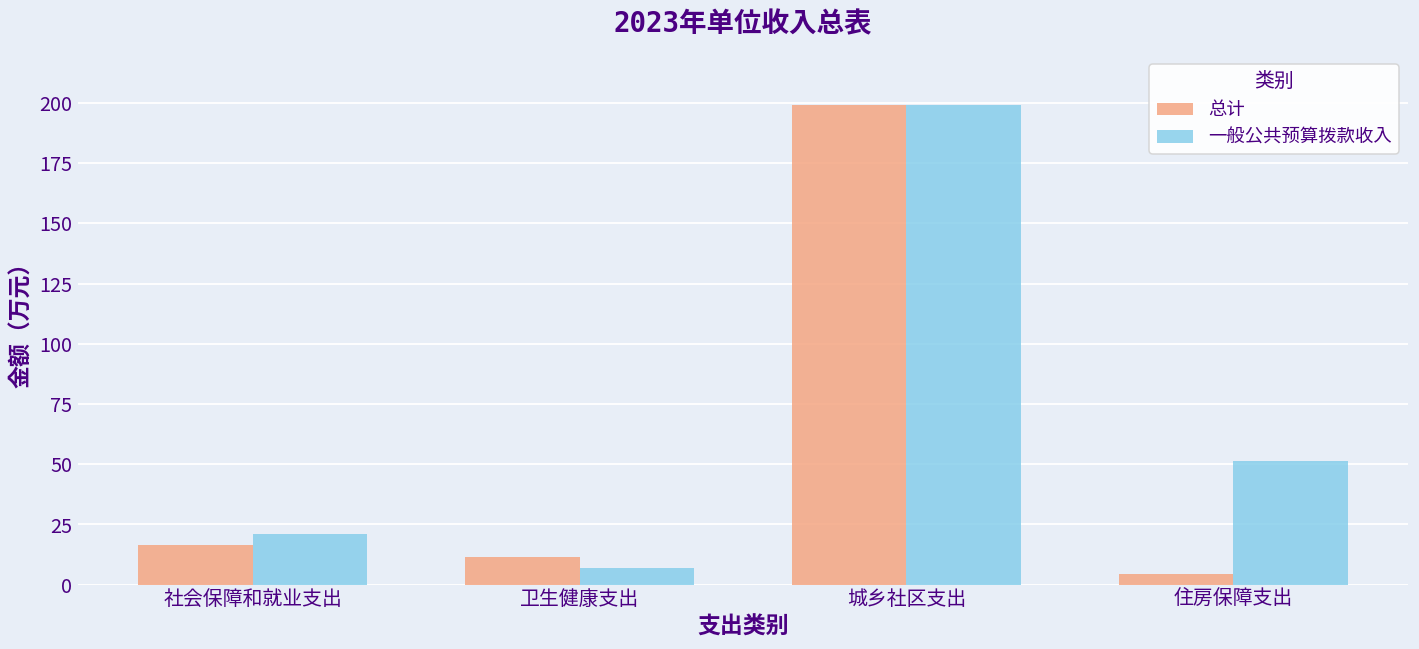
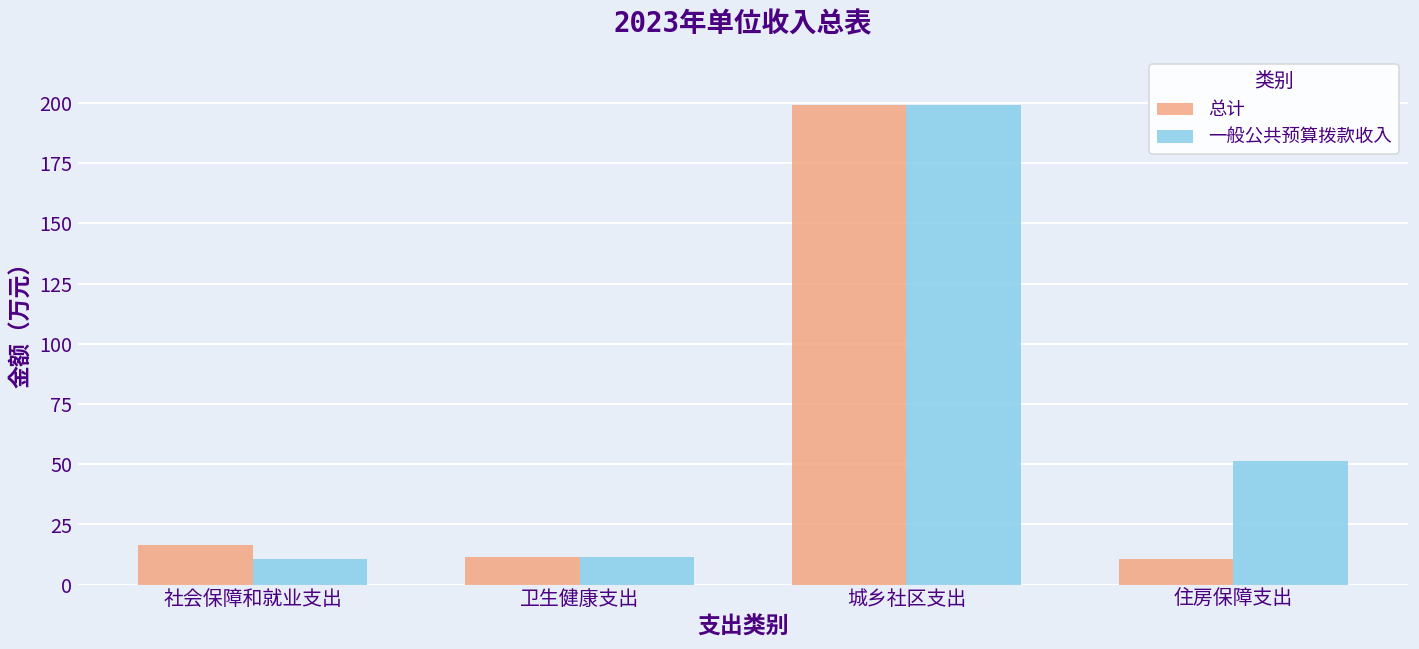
一般公共预算拨款收入, 社会保障和就业支出: 21 -> 11
一般公共预算拨款收入, 卫生健康支出: 7 -> 11
总计, 住房保障支出: 4 -> 11
